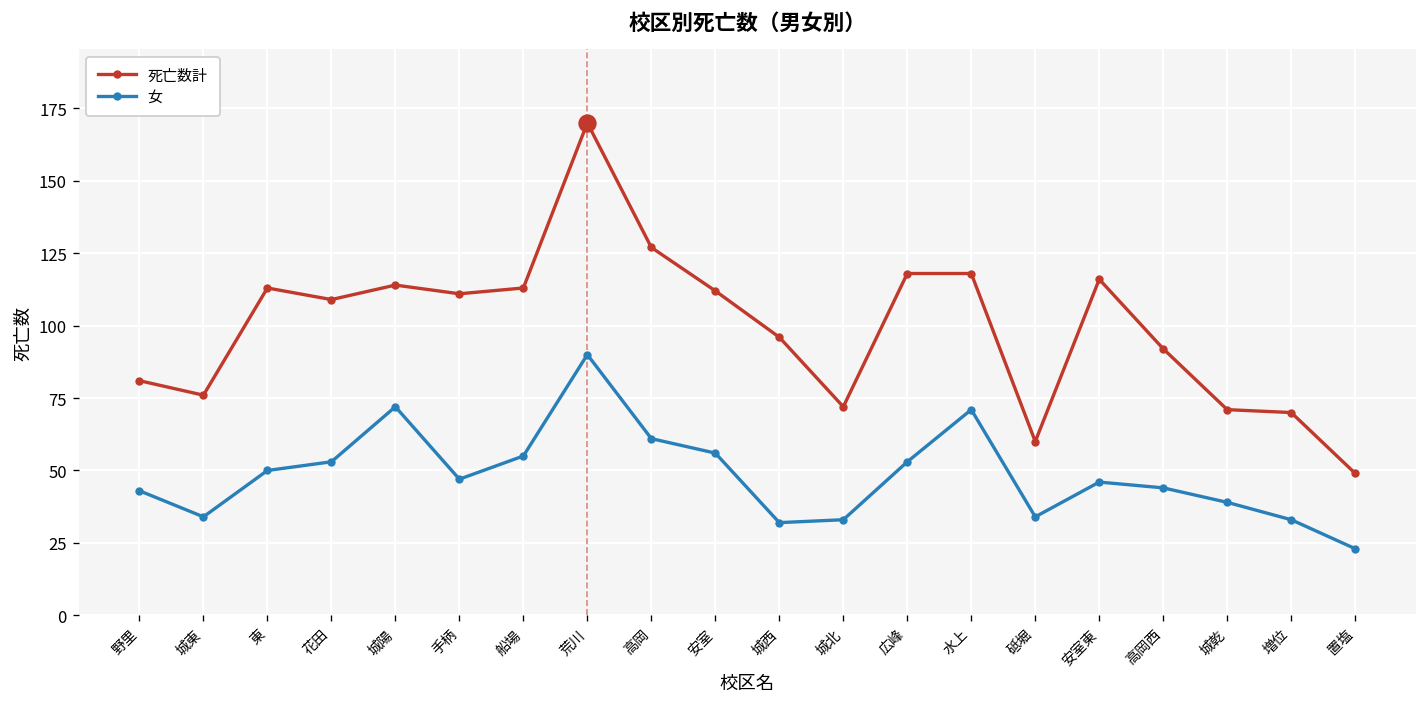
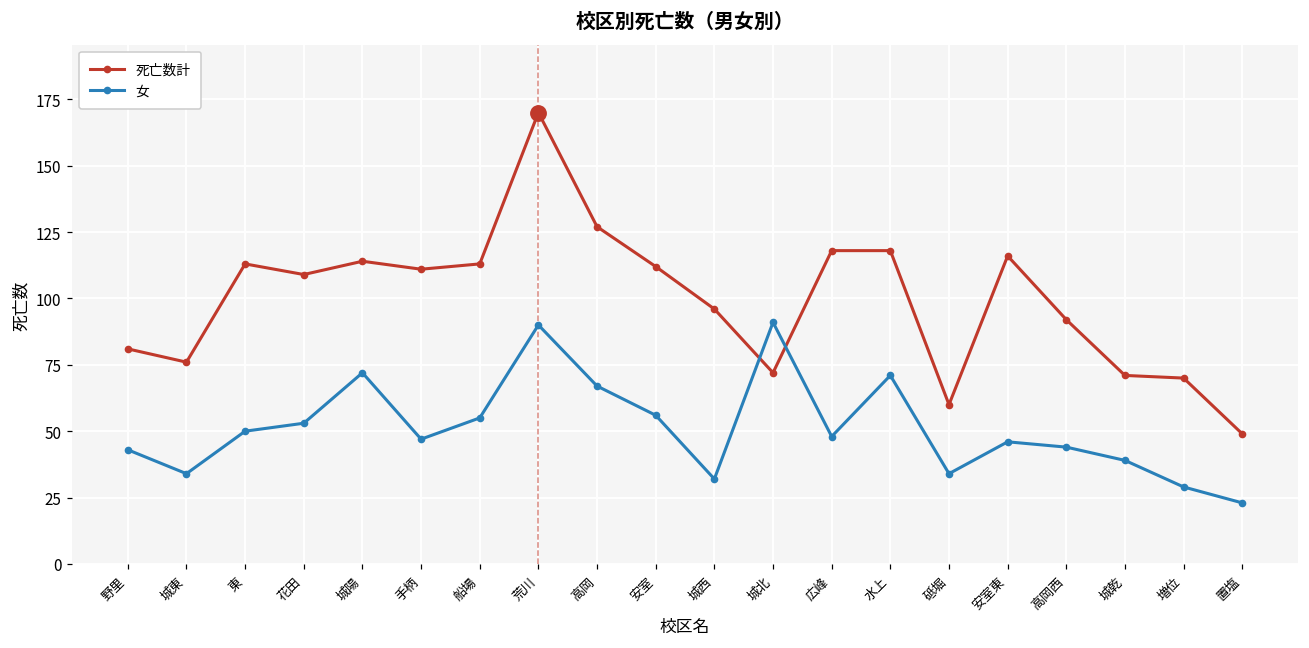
女, 高岡: 61 -> 67
女, 城北: 33 -> 91
女, 広峰: 53 -> 48
女, 増位: 33 -> 29
